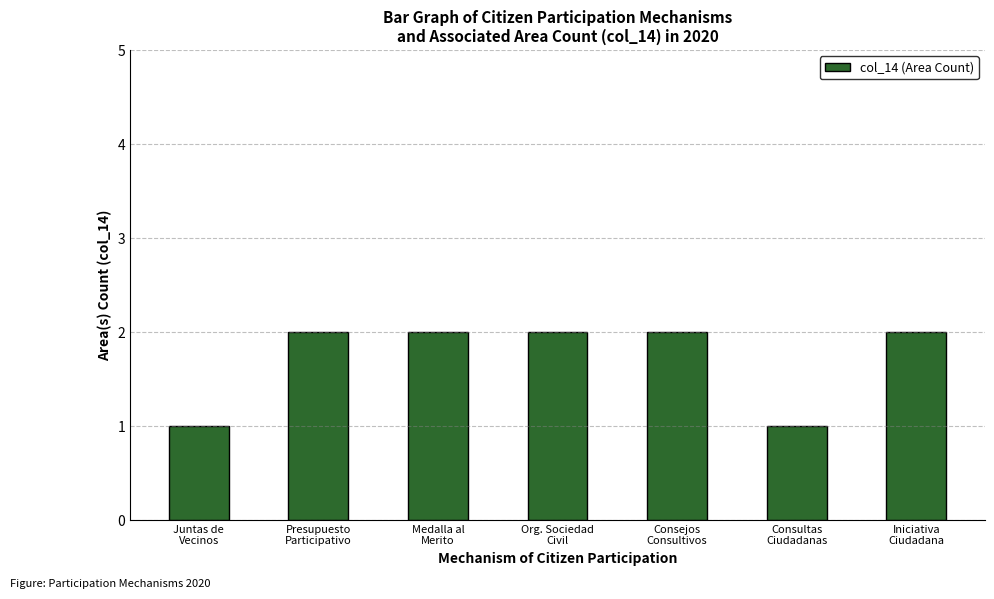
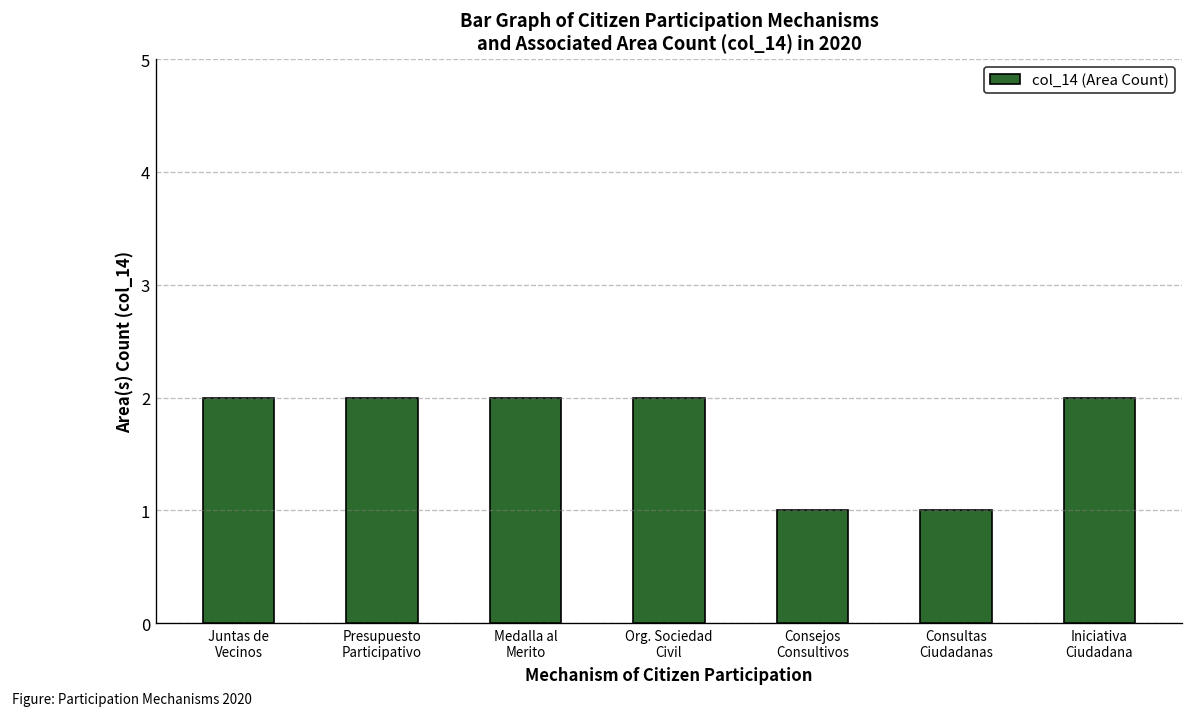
Juntas de Vecinos: 1 -> 2
Consejos Consultivos: 2 -> 1
